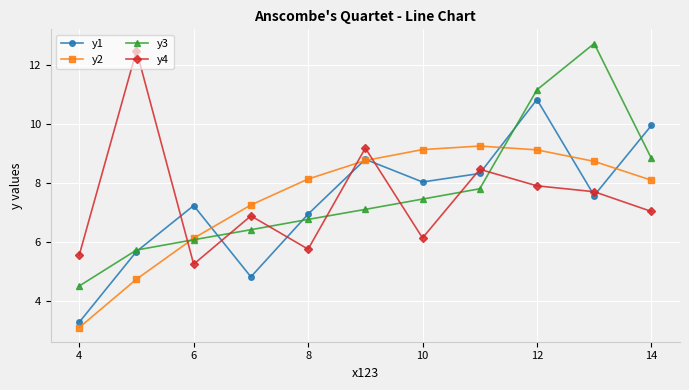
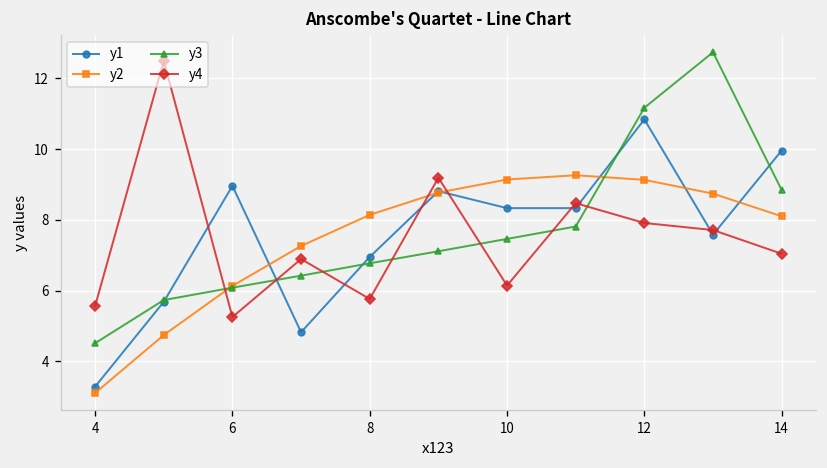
y1, 6: 7.2 -> 9.0
y1, 10: 8.0 -> 8.3
